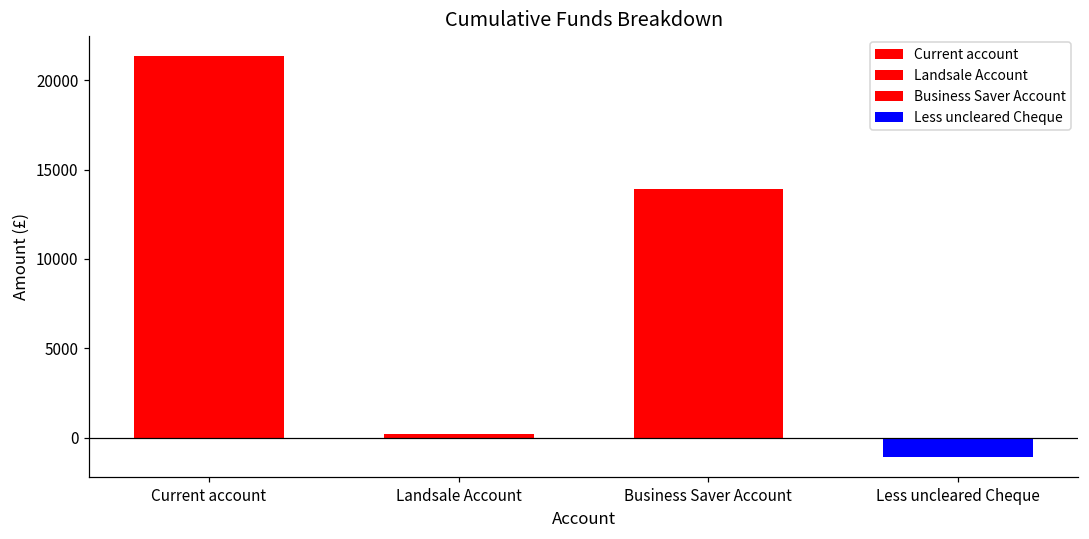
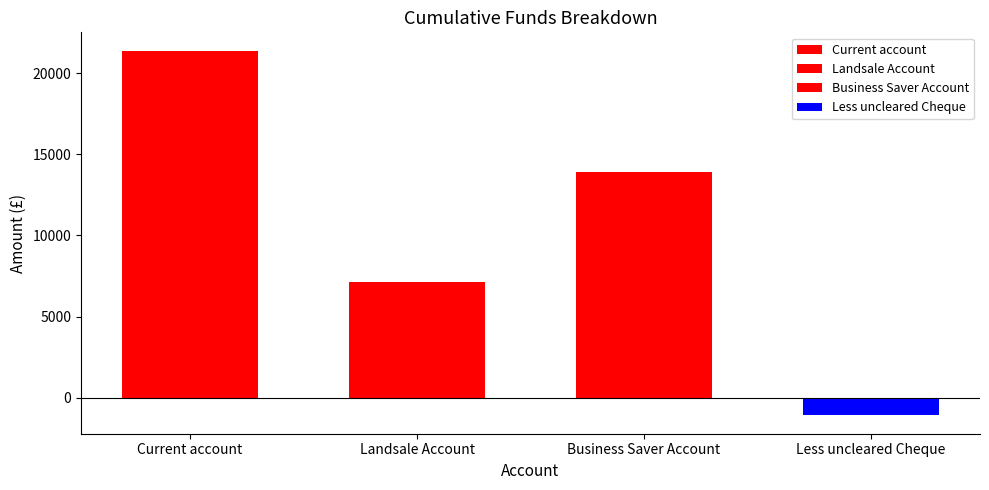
Landsale Account: 200 -> 7100
